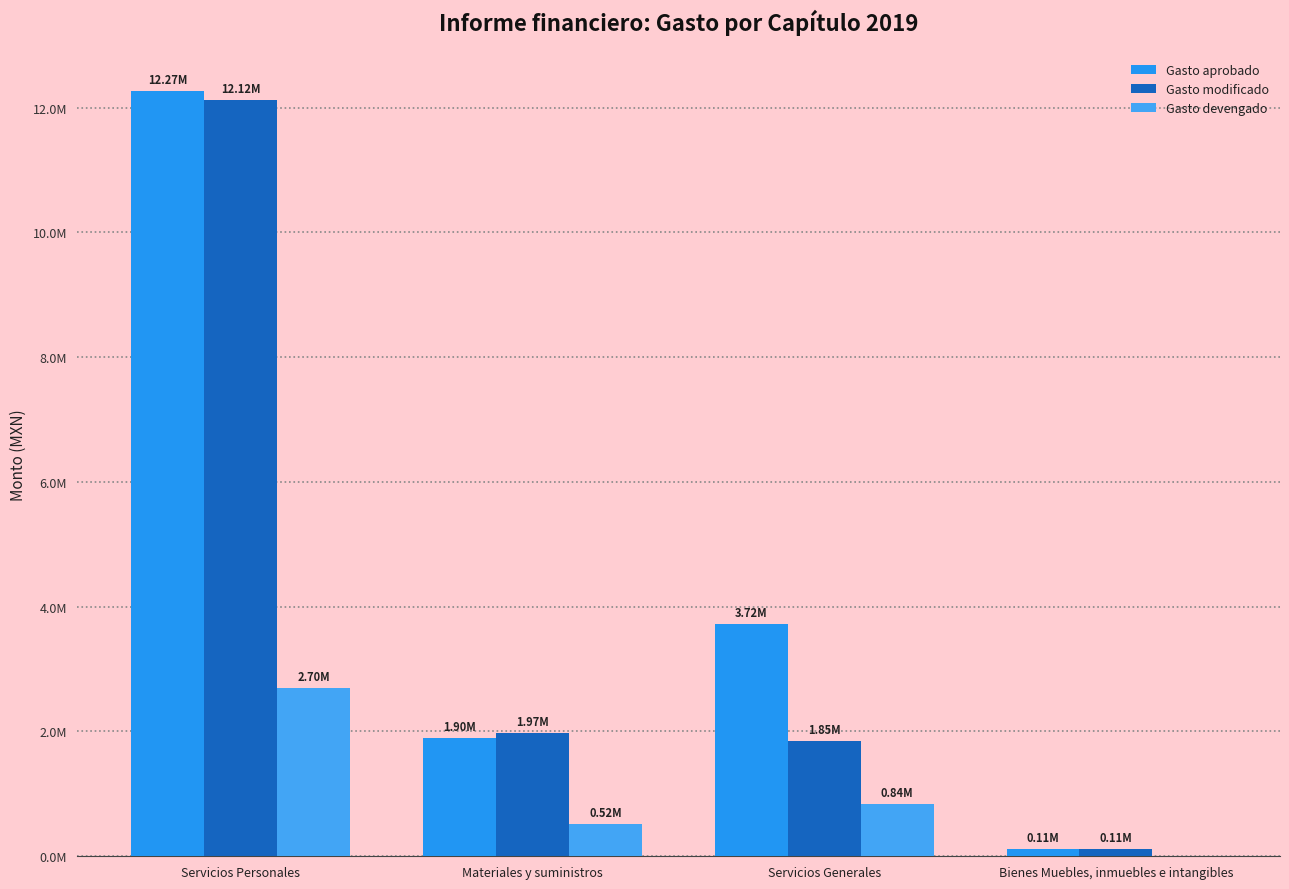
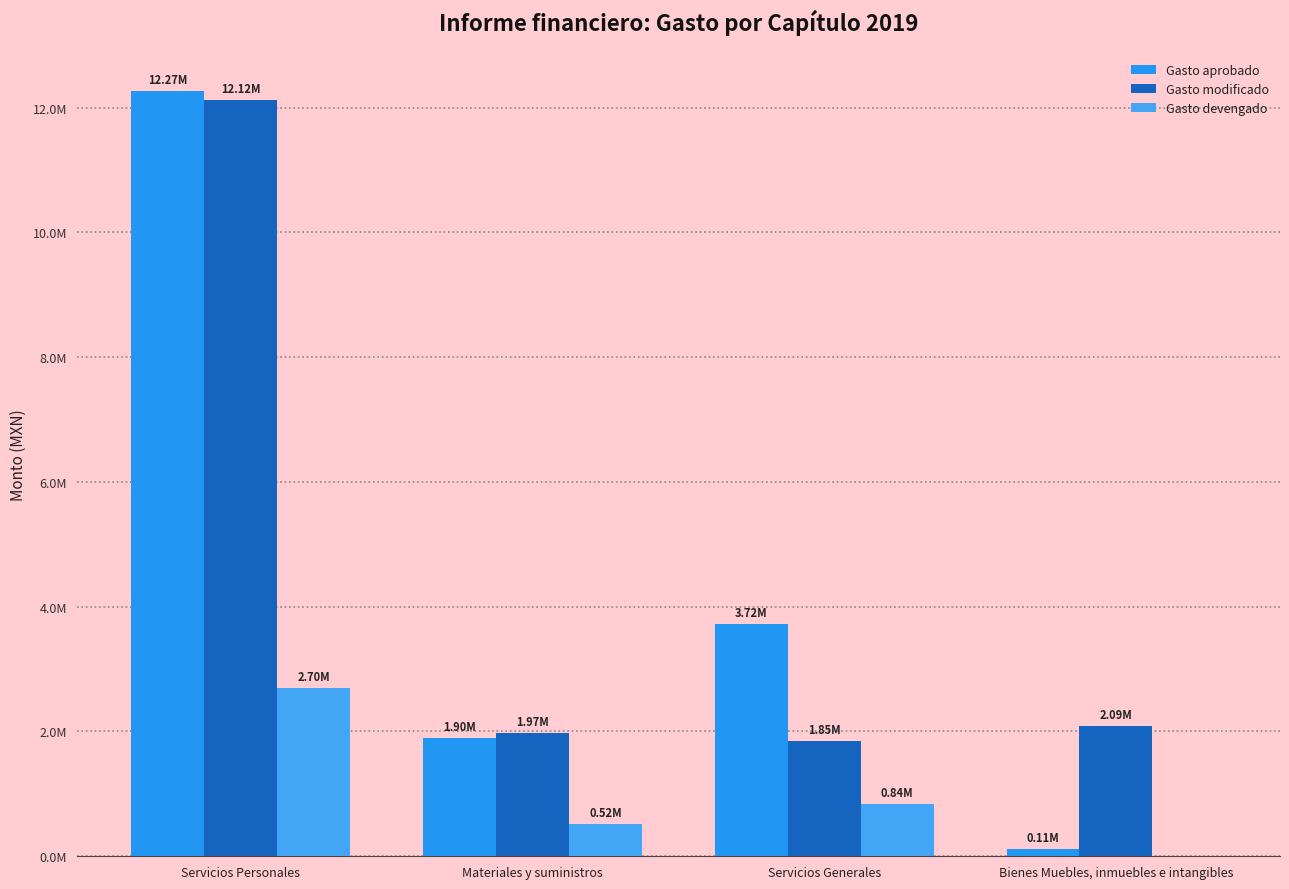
Gasto modificado, Bienes Muebles, inmuebles e intangibles: 0.11M -> 2.09M
